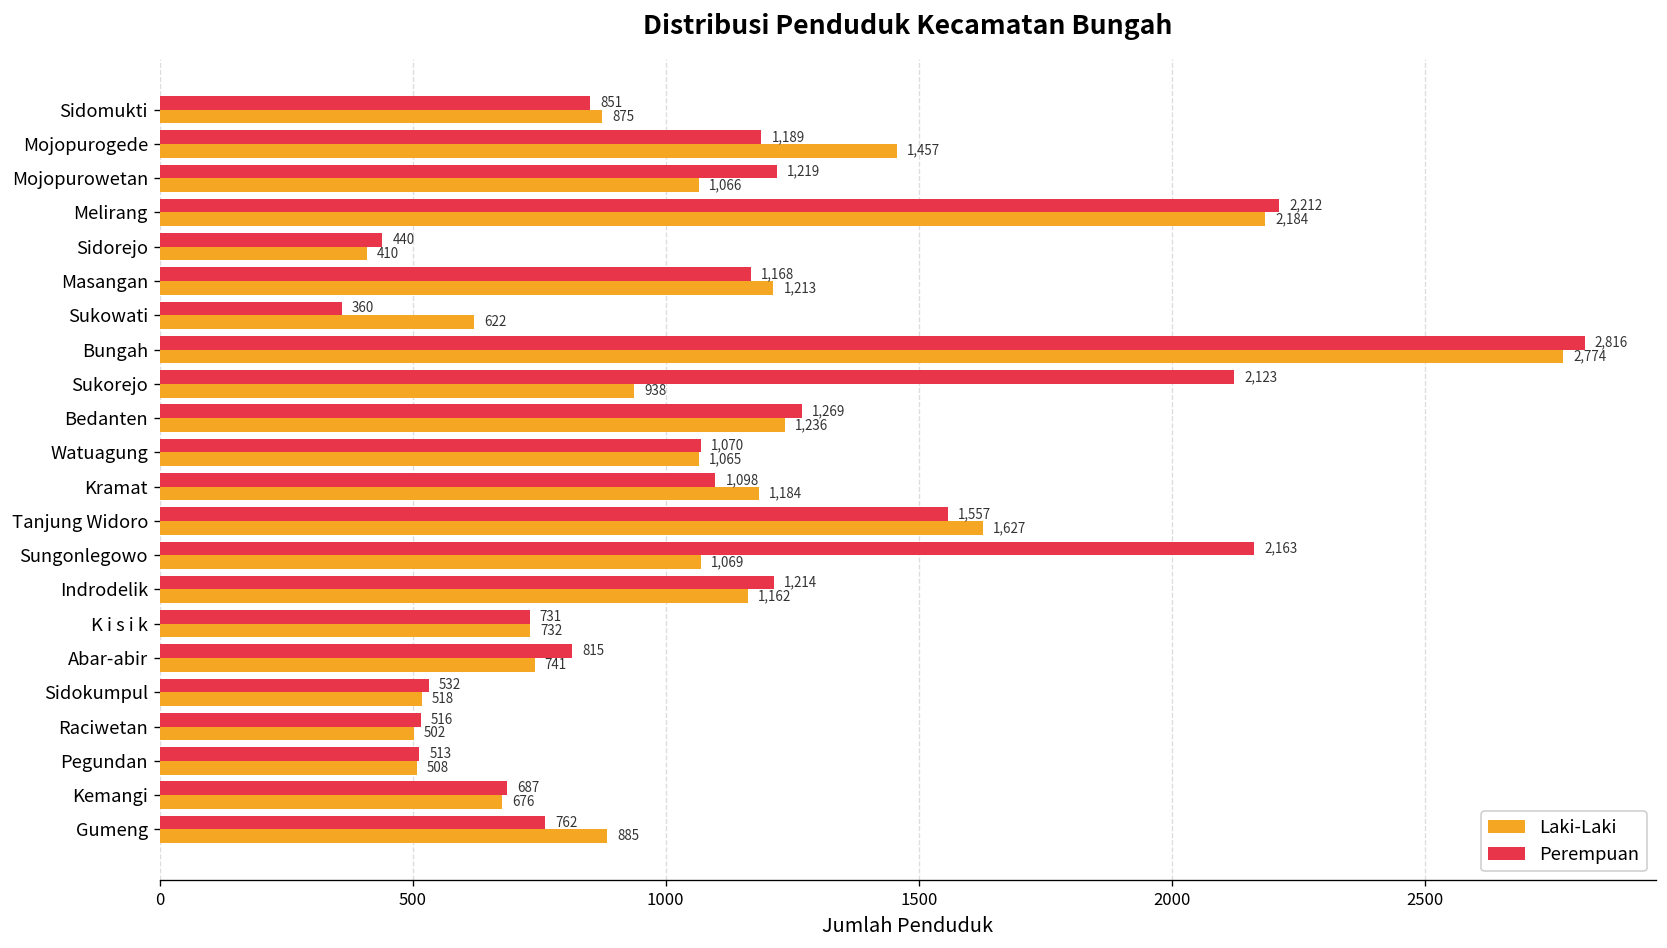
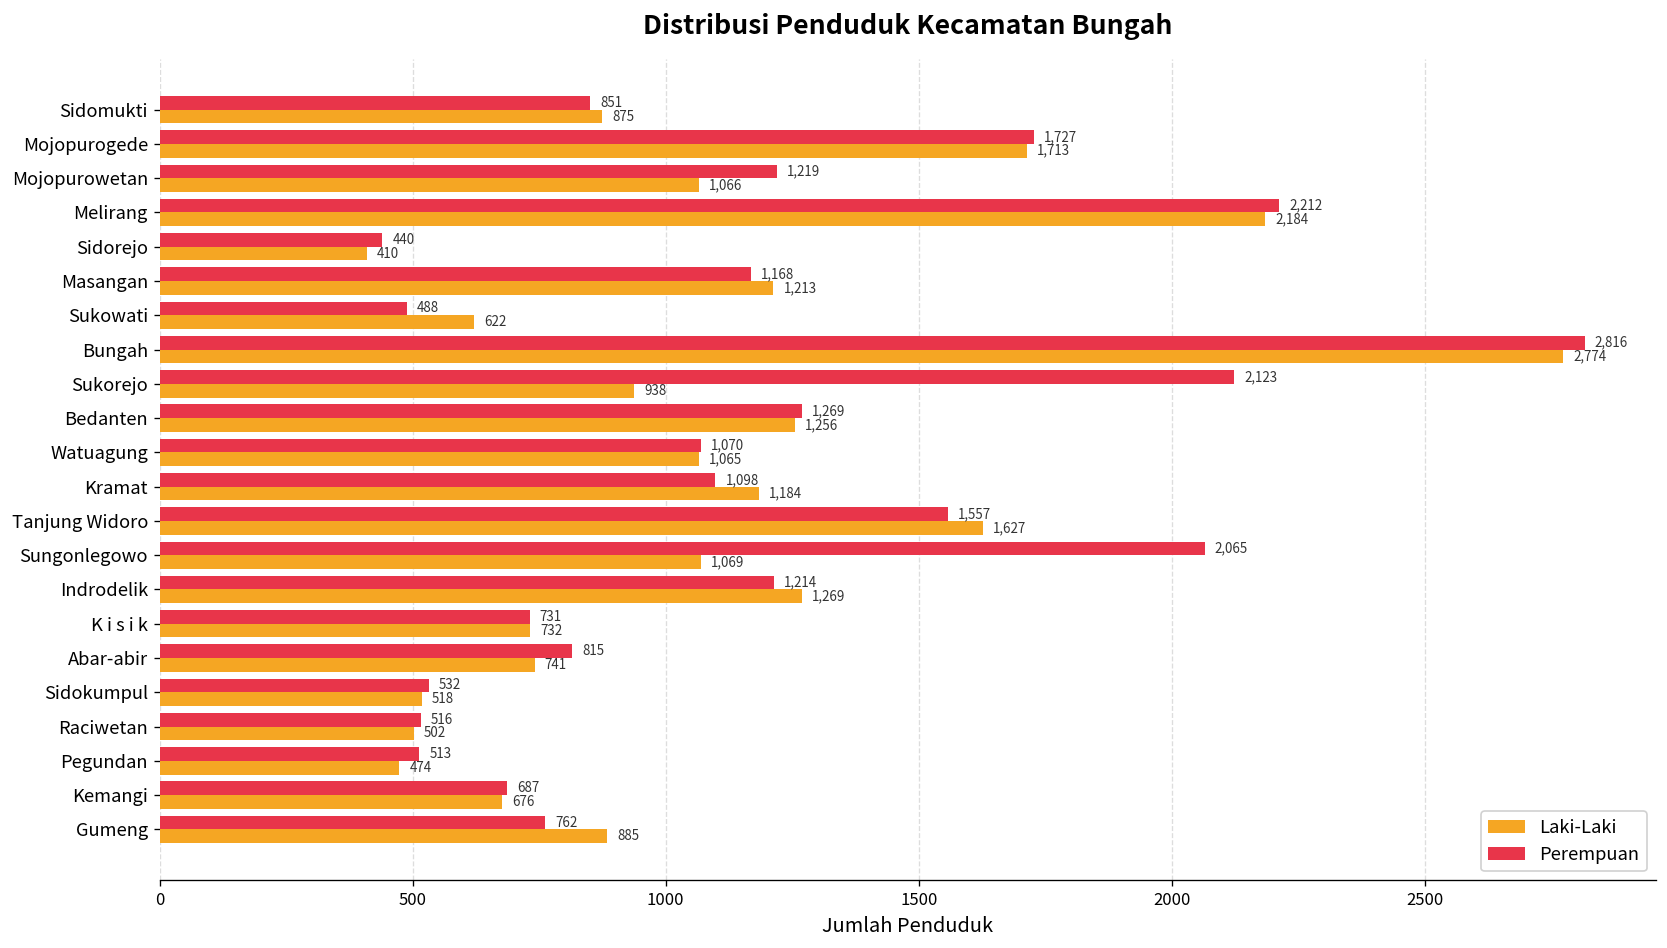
Perempuan, Mojopurogede: 1,189 -> 1,727
Laki-Laki, Mojopurogede: 1,457 -> 1,713
Perempuan, Sukowati: 360 -> 488
Laki-Laki, Bedanten: 1,236 -> 1,256
Perempuan, Sungonlegowo: 2,163 -> 2,065
Laki-Laki, Indrodelik: 1,162 -> 1,269
Laki-Laki, Pegundan: 508 -> 474
